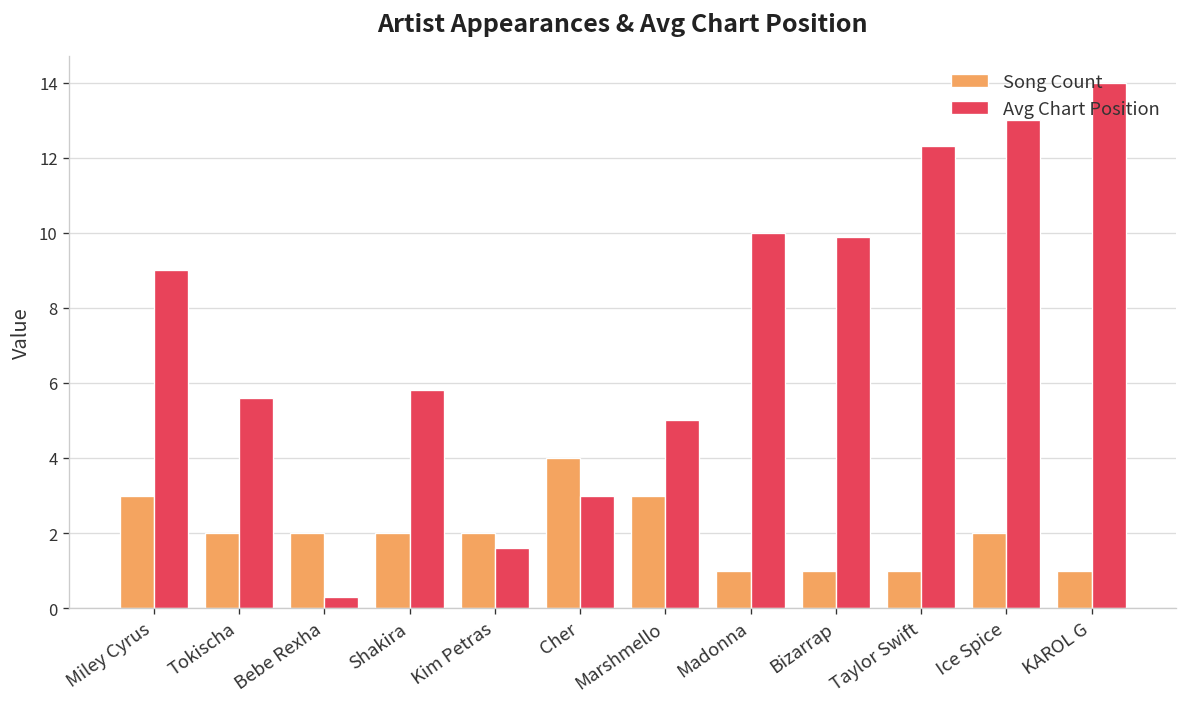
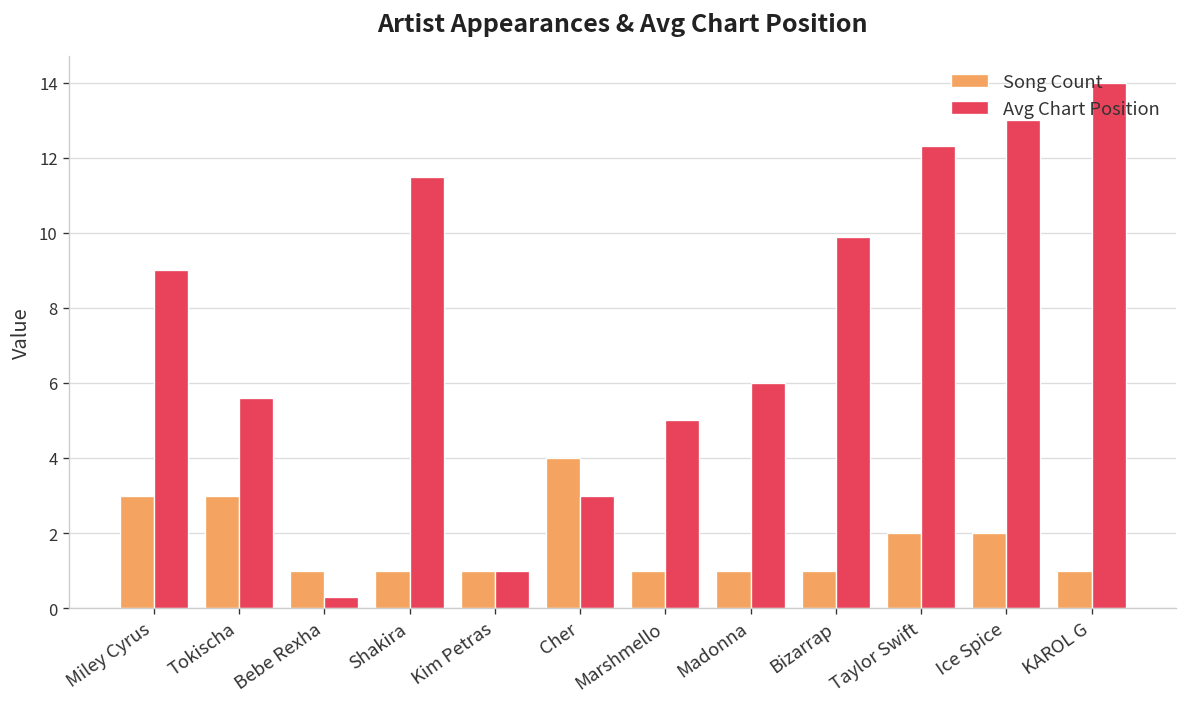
Song Count, Tokischa: 2 -> 3
Song Count, Bebe Rexha: 2 -> 1
Song Count, Shakira: 2 -> 1
Avg Chart Position, Shakira: 5.8 -> 11.5
Song Count, Kim Petras: 2 -> 1
Avg Chart Position, Kim Petras: 1.6 -> 1.0
Song Count, Marshmello: 3 -> 1
Avg Chart Position, Madonna: 10 -> 6
Song Count, Taylor Swift: 1 -> 2
